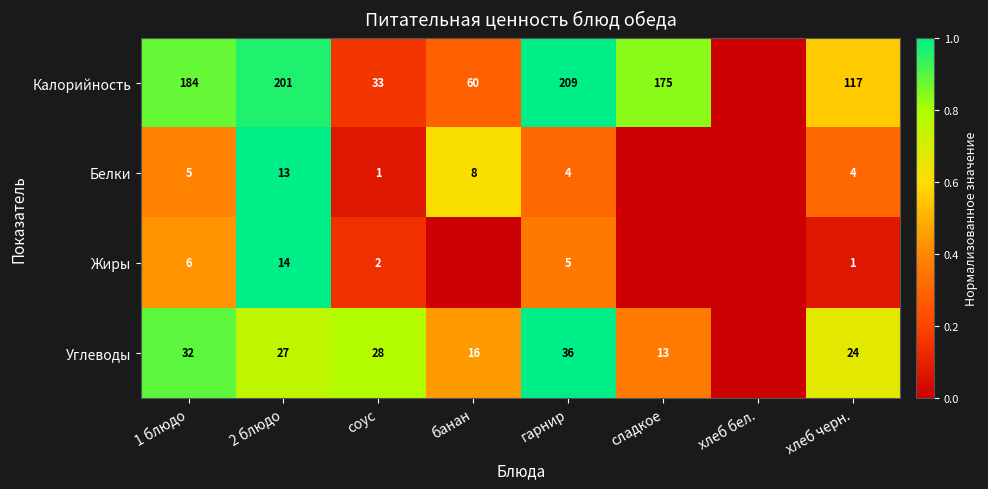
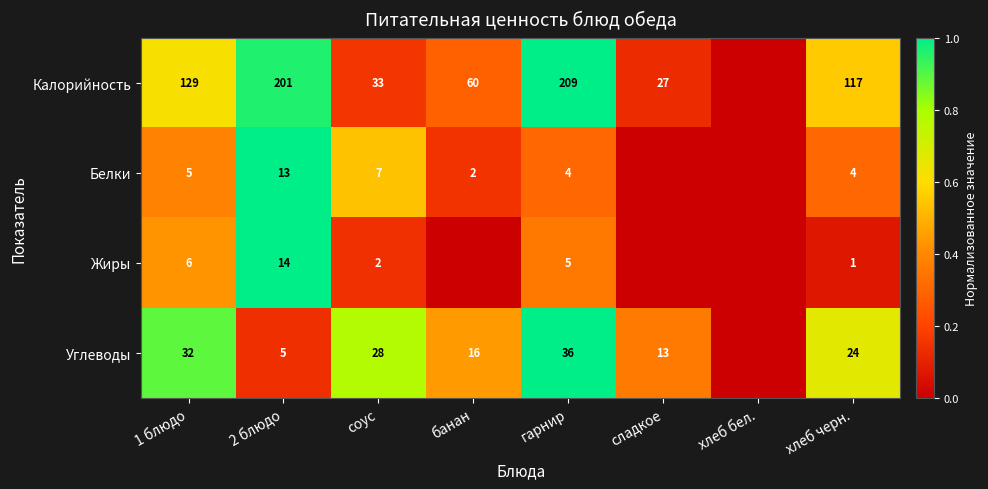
Калорийность, 1 блюдо: 184 -> 129
Калорийность, сладкое: 175 -> 27
Белки, соус: 1 -> 7
Белки, банан: 8 -> 2
Углеводы, 2 блюдо: 27 -> 5
